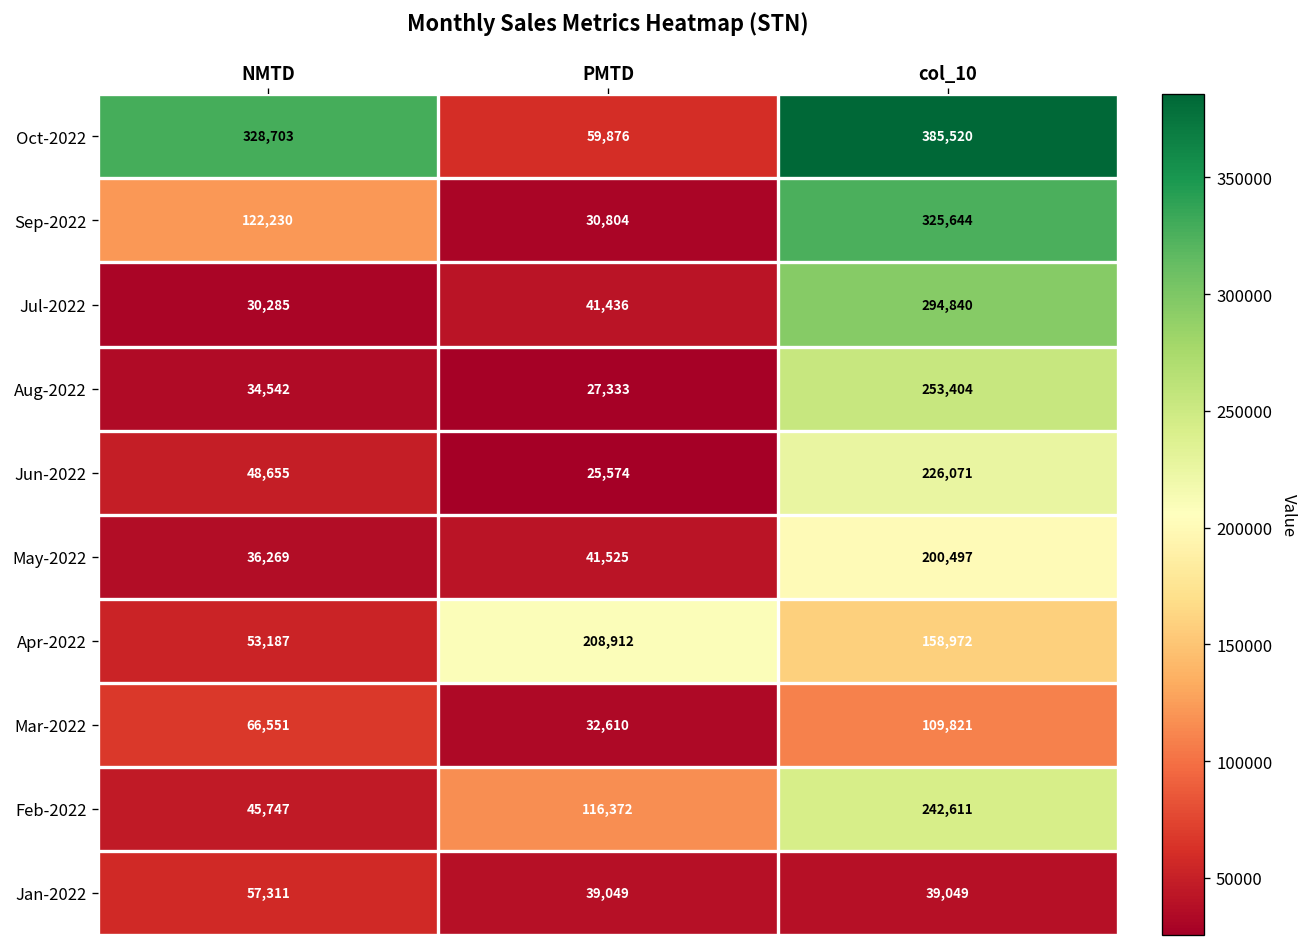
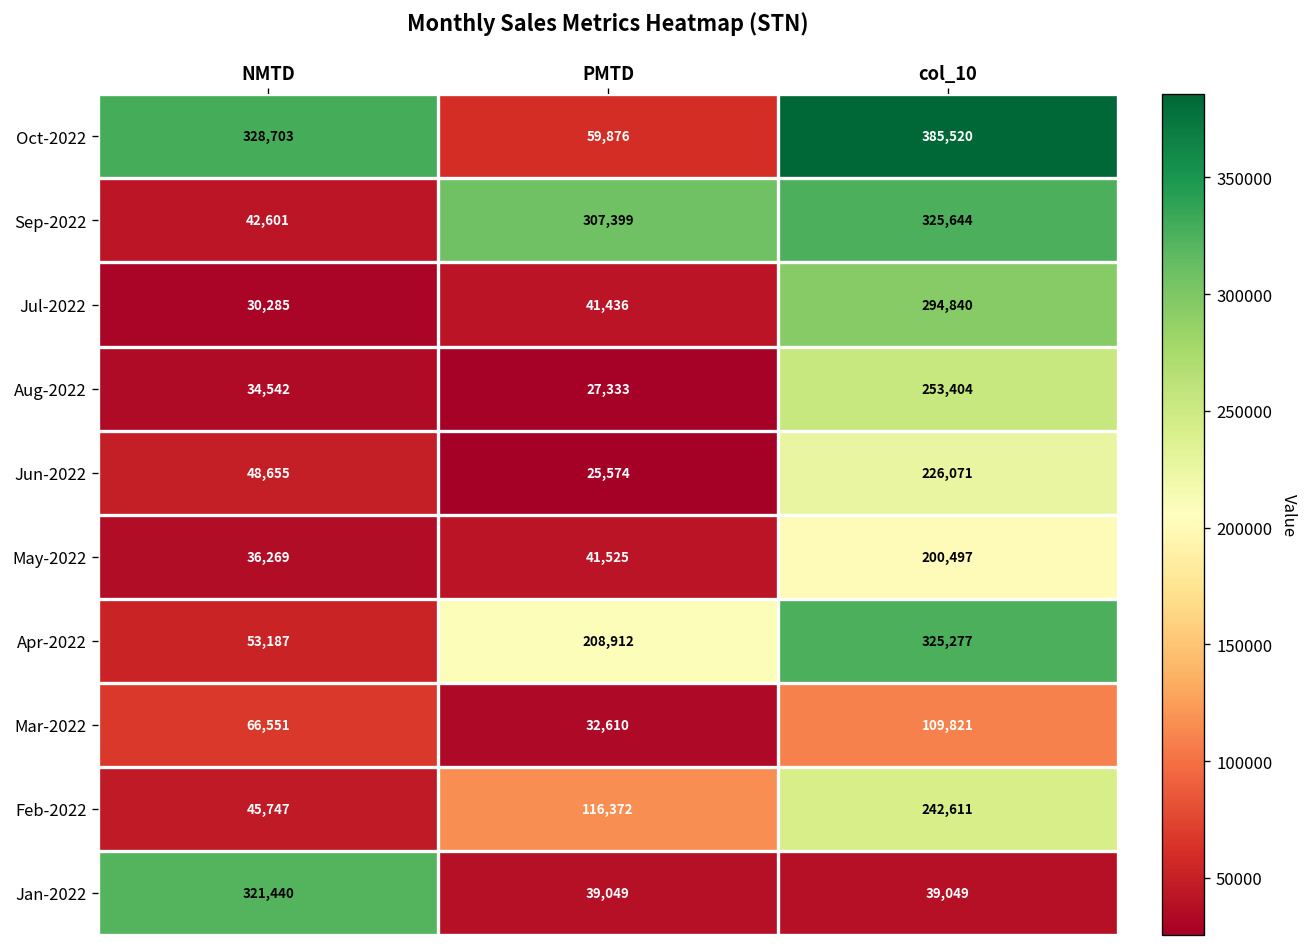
Sep-2022, NMTD: 122,230 -> 42,601
Sep-2022, PMTD: 30,804 -> 307,399
Apr-2022, col_10: 158,972 -> 325,277
Jan-2022, NMTD: 57,311 -> 321,440
